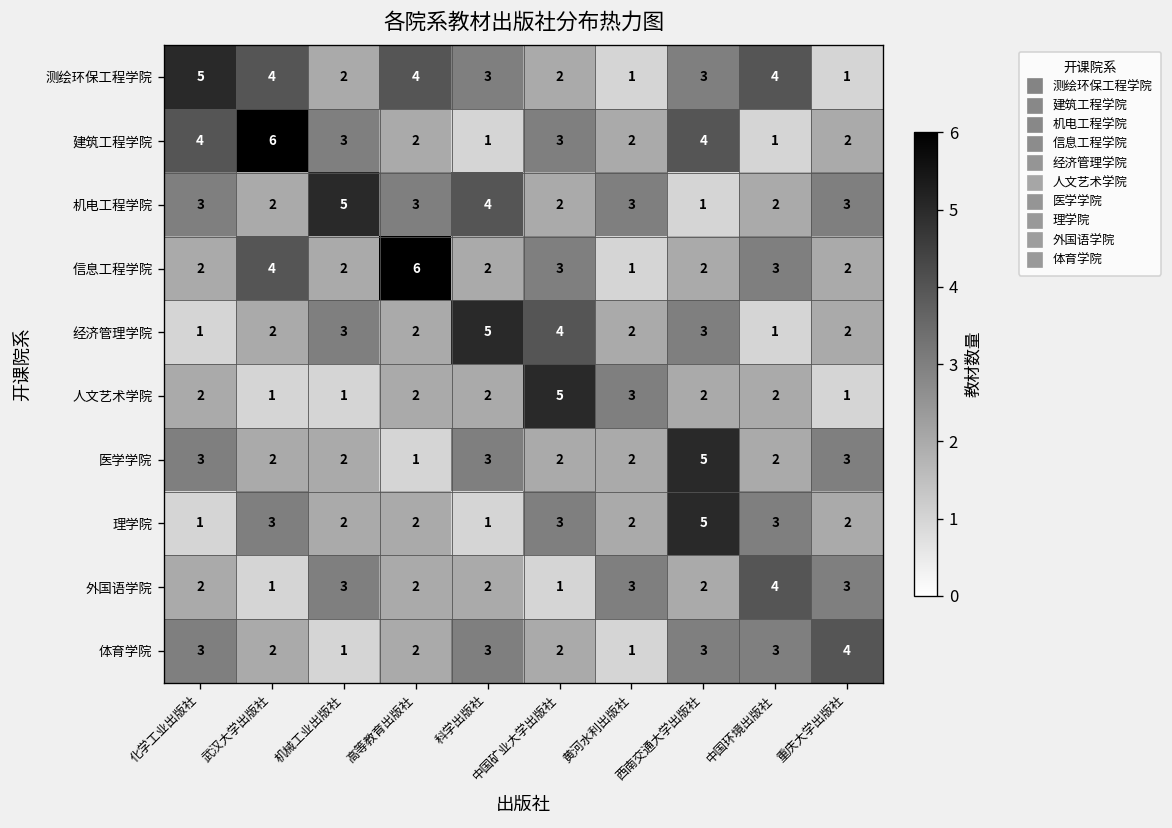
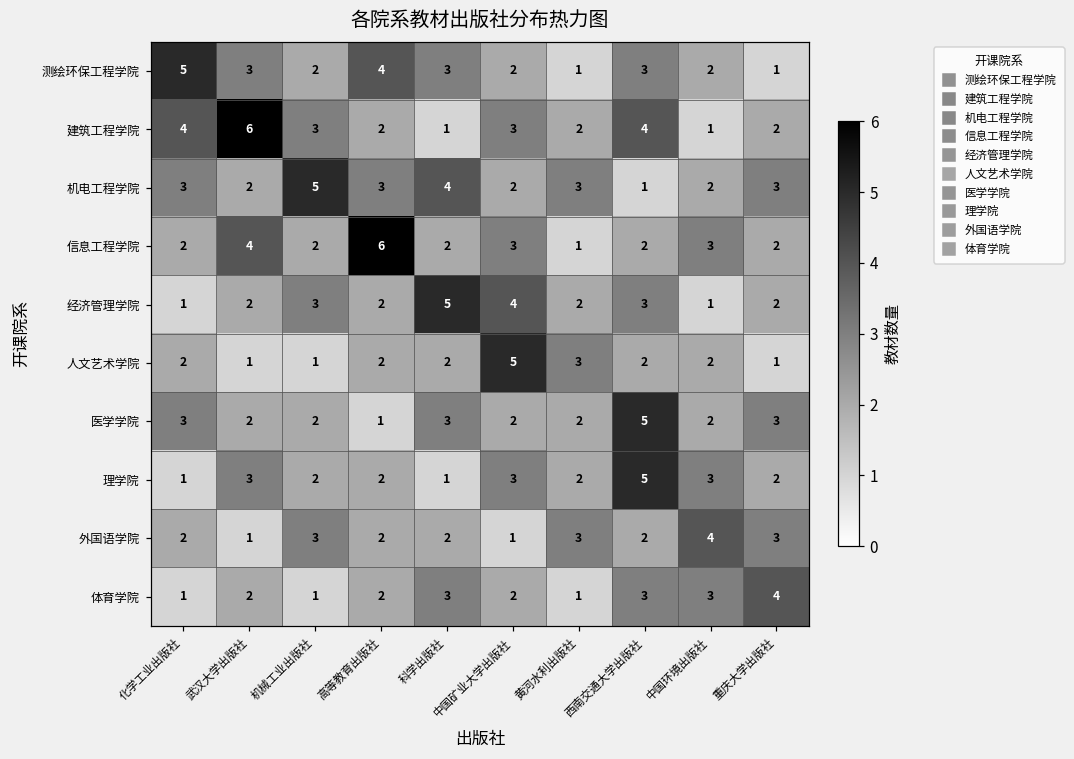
测绘环保工程学院, 武汉大学出版社: 4 -> 3
测绘环保工程学院, 中国环境出版社: 4 -> 2
体育学院, 化学工业出版社: 3 -> 1
